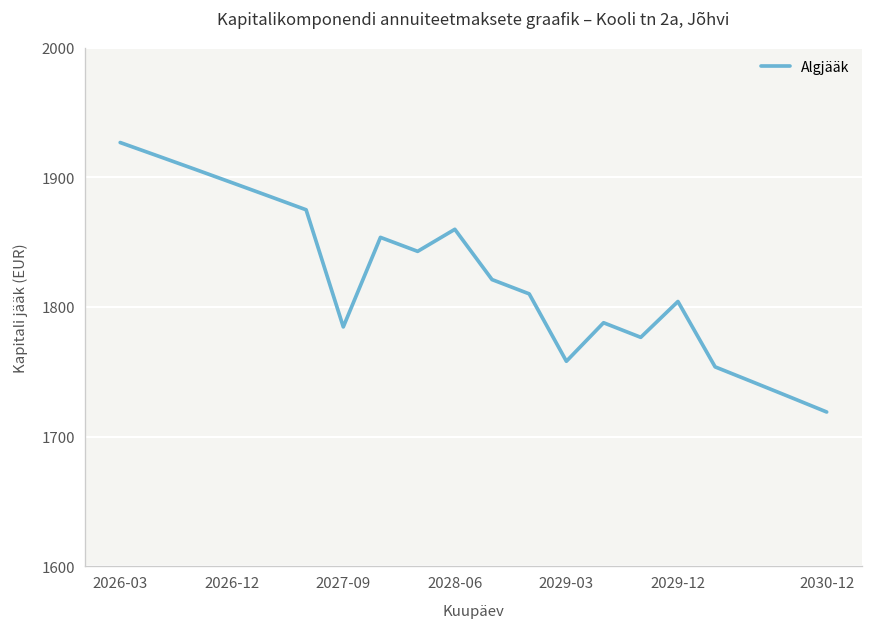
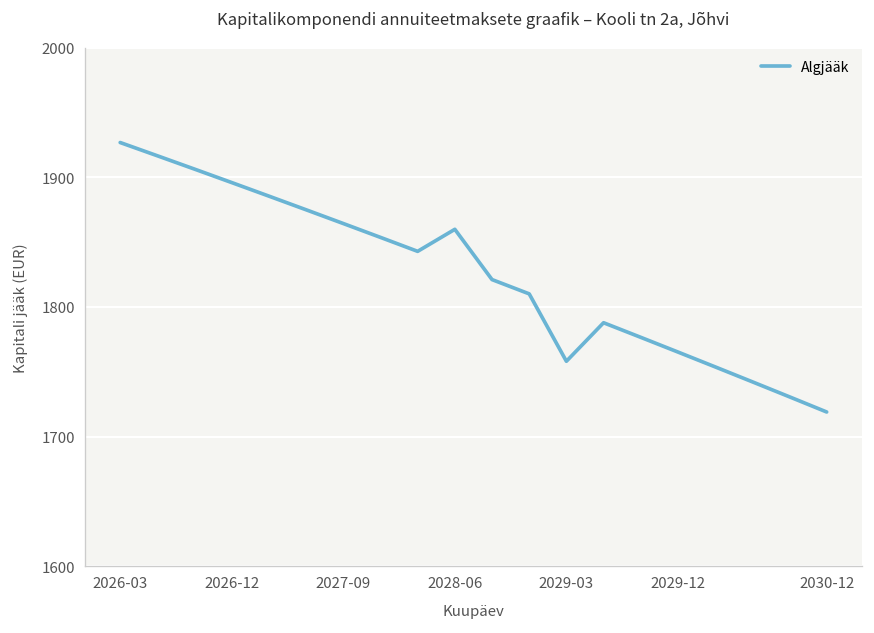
2027-09: 1785 -> 1864
2029-12: 1804 -> 1765
